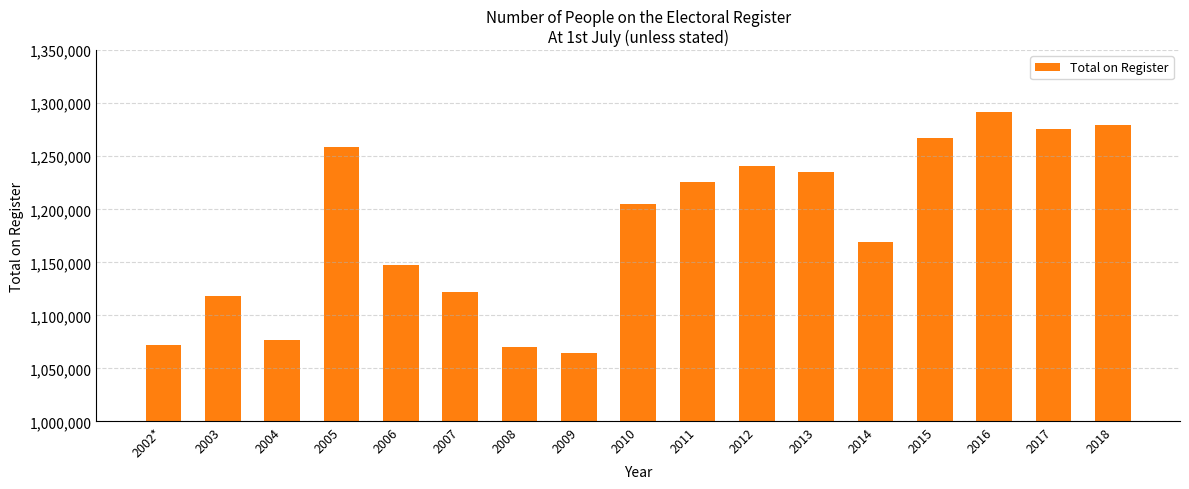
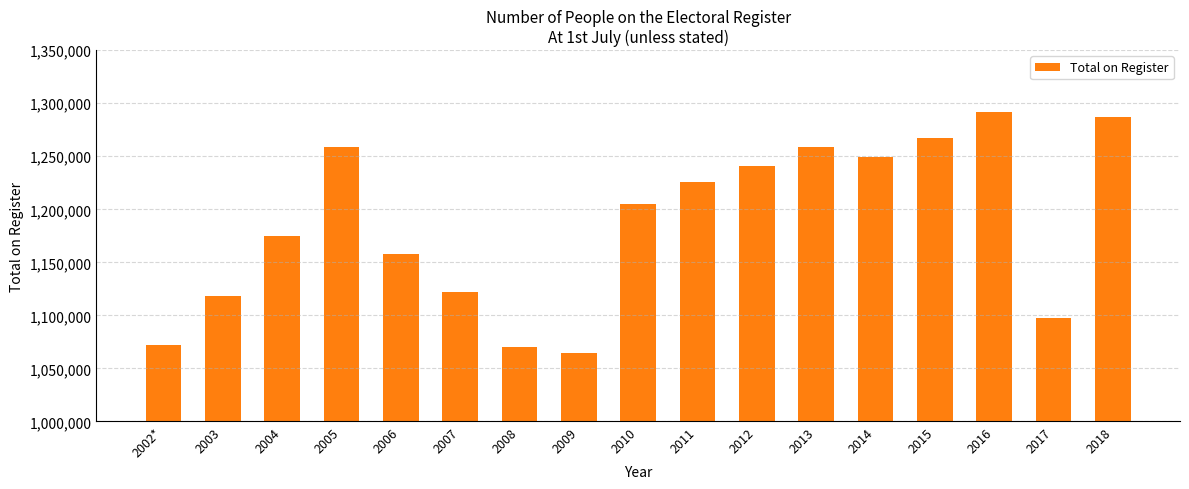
2004: 1,077,000 -> 1,175,000
2006: 1,148,000 -> 1,158,000
2013: 1,235,000 -> 1,258,000
2014: 1,169,000 -> 1,249,000
2017: 1,275,000 -> 1,097,000
2018: 1,279,000 -> 1,287,000
